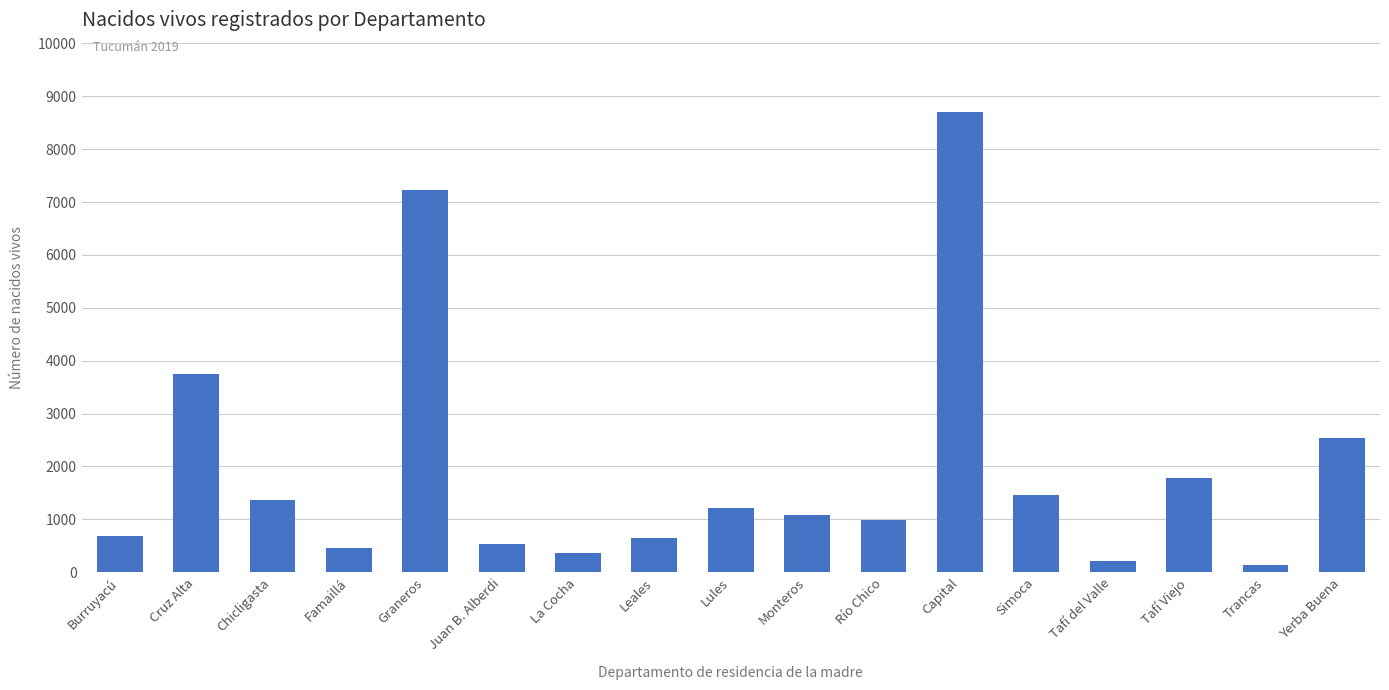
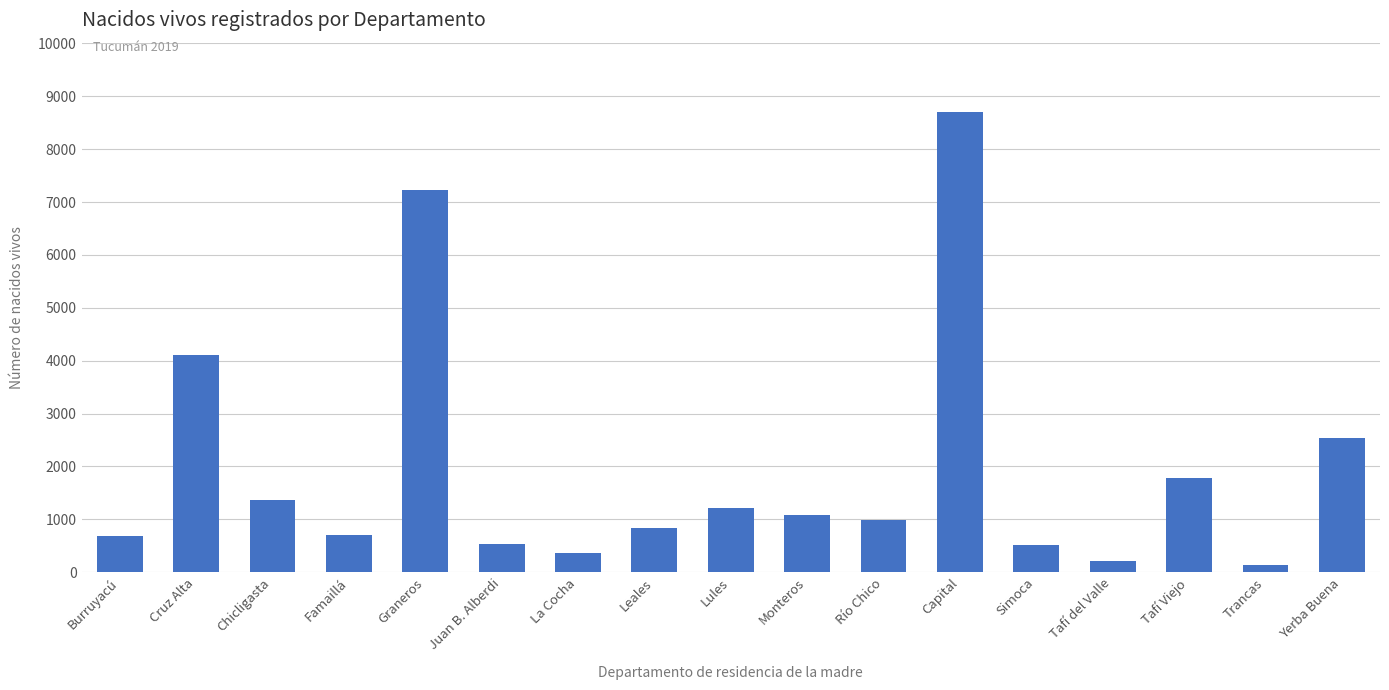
Cruz Alta: 3800 -> 4100
Famaillá: 500 -> 700
Leales: 700 -> 800
Simoca: 1500 -> 500
